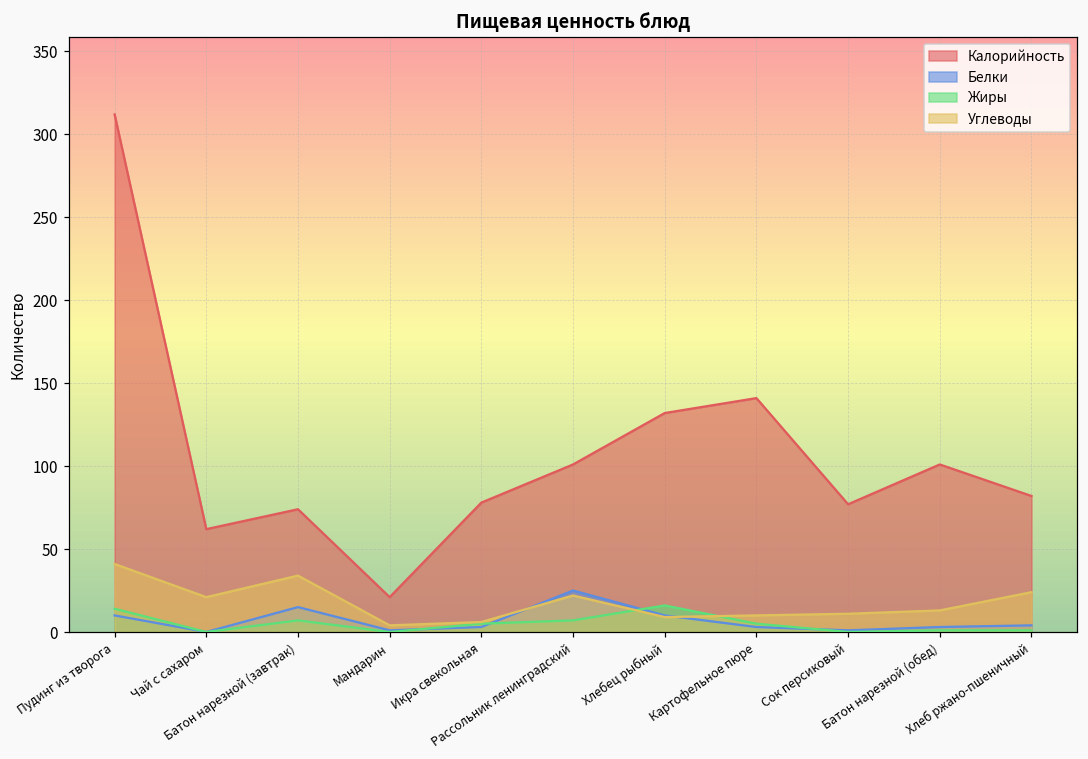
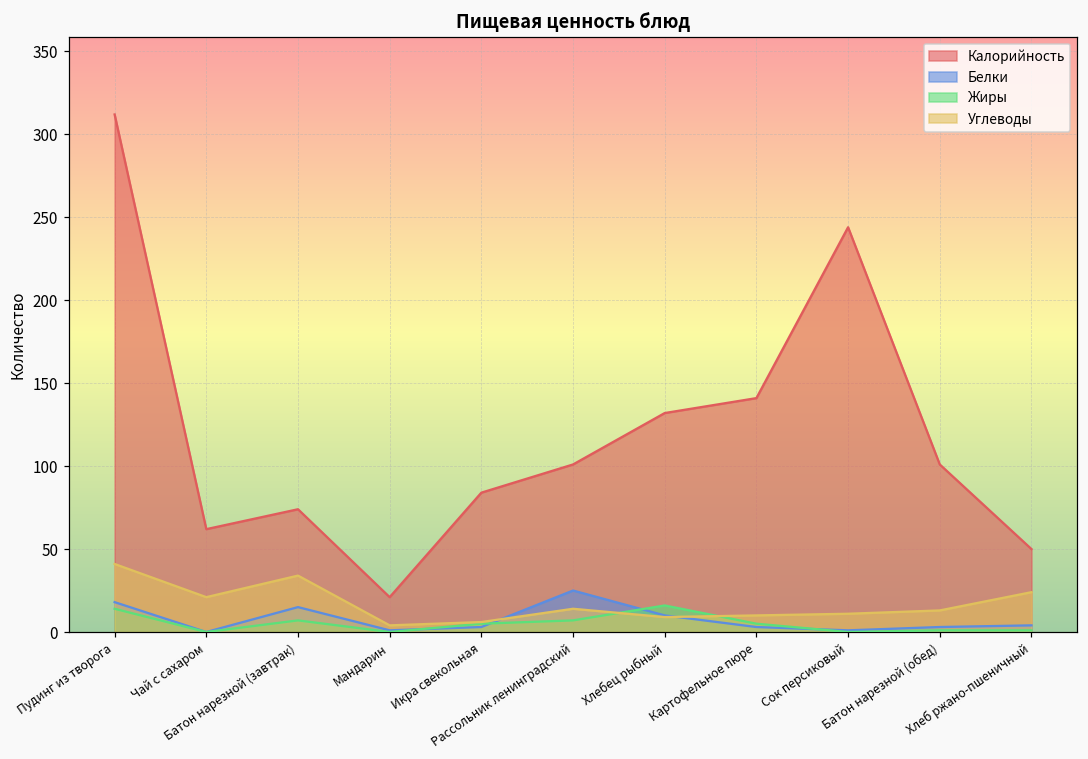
Белки, Пудинг из творога: 10 -> 18
Калорийность, Икра свекольная: 78 -> 84
Углеводы, Рассольник ленинградский: 22 -> 14
Калорийность, Сок персиковый: 77 -> 244
Калорийность, Хлеб ржано-пшеничный: 82 -> 50
